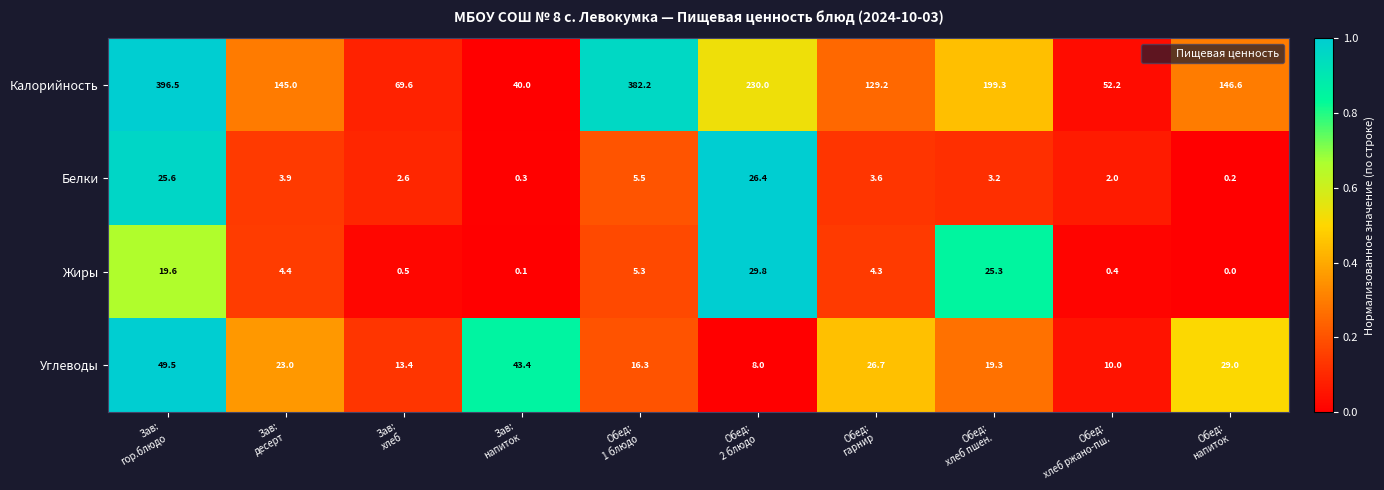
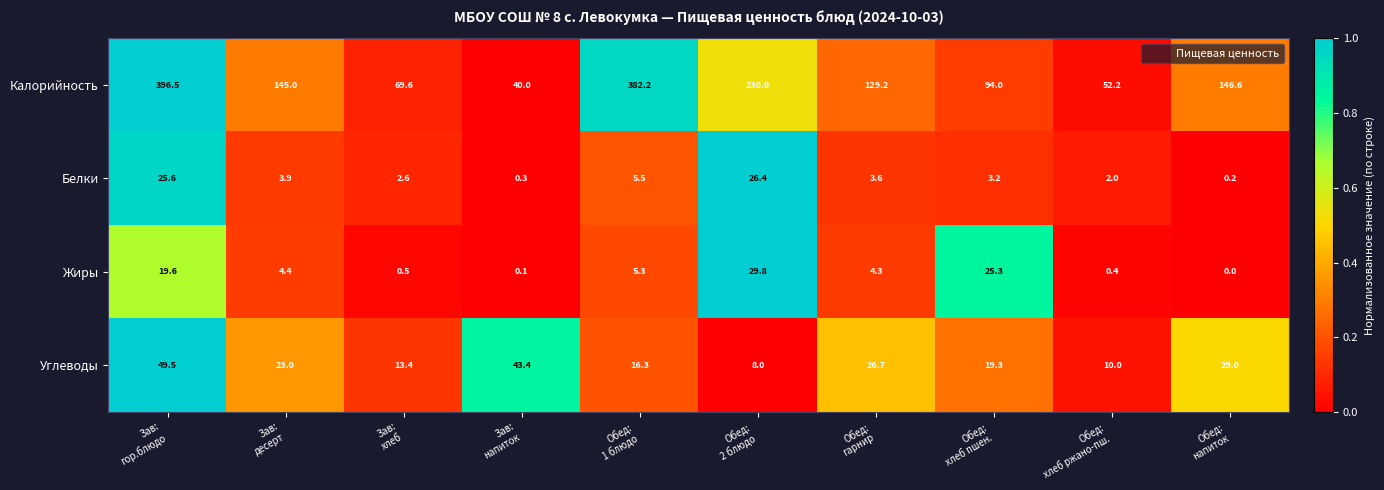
Калорийность, Обед: хлеб пшен.: 199.3 -> 94.0
